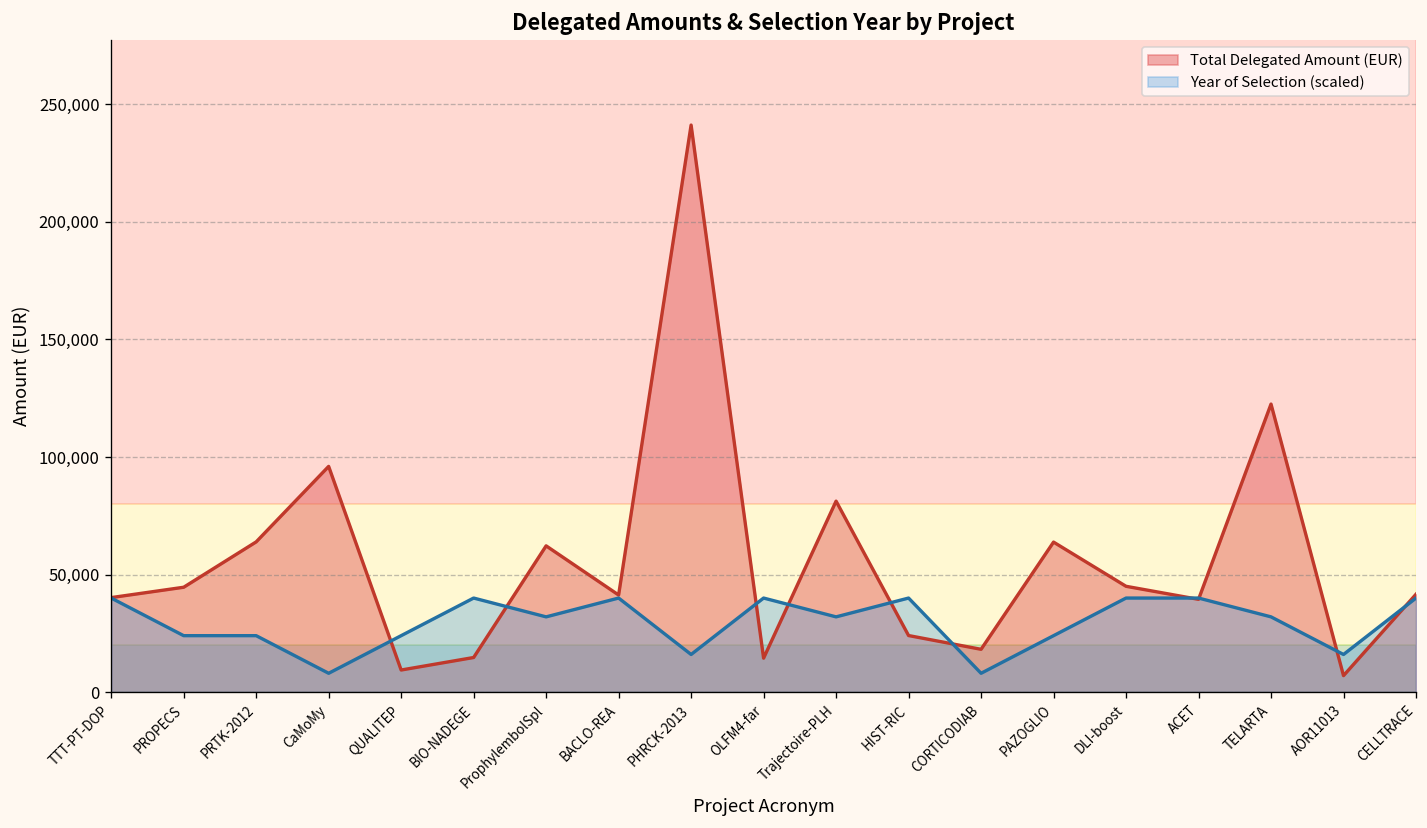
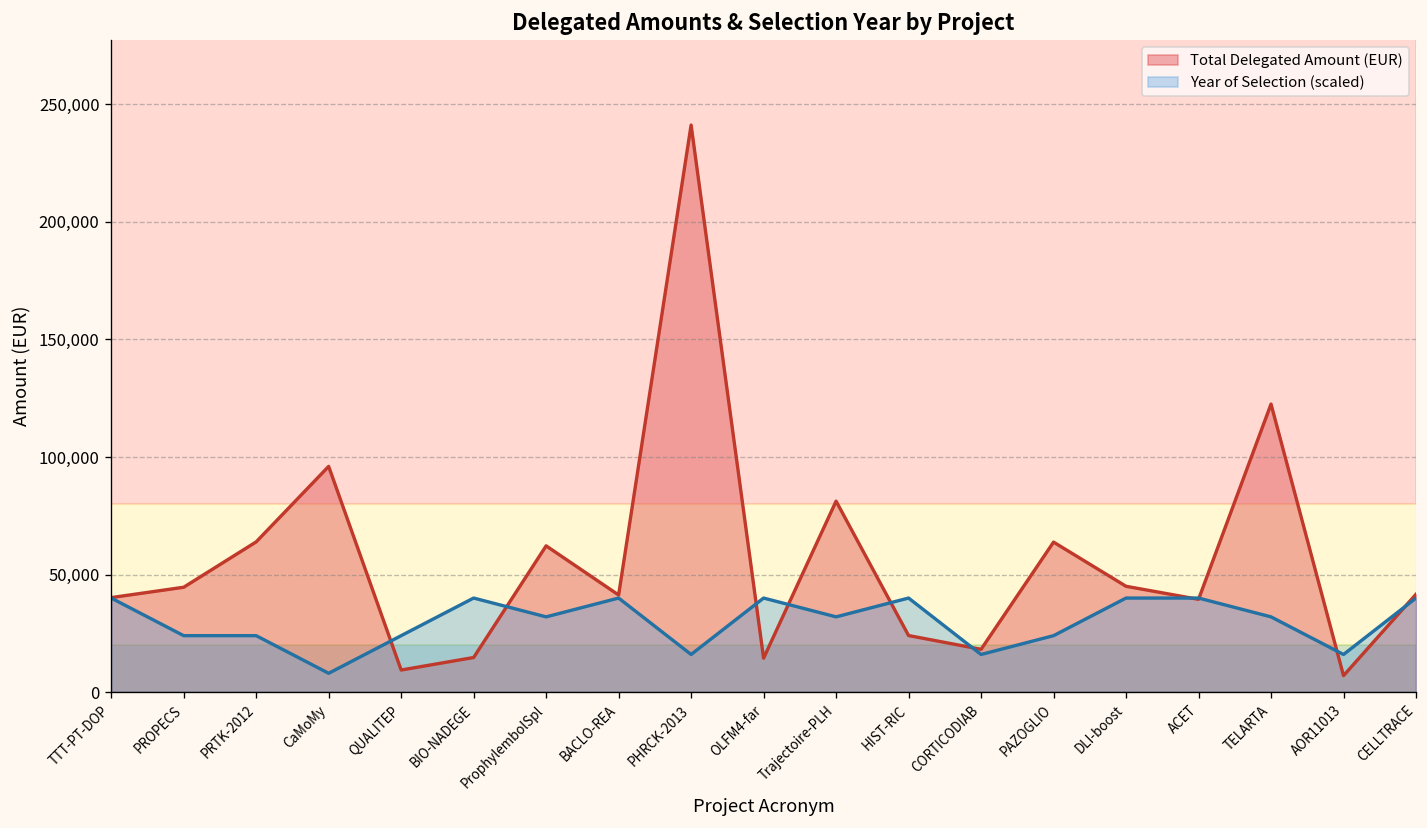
Year of Selection (scaled), CORTICODIAB: 8,000 -> 16,000
